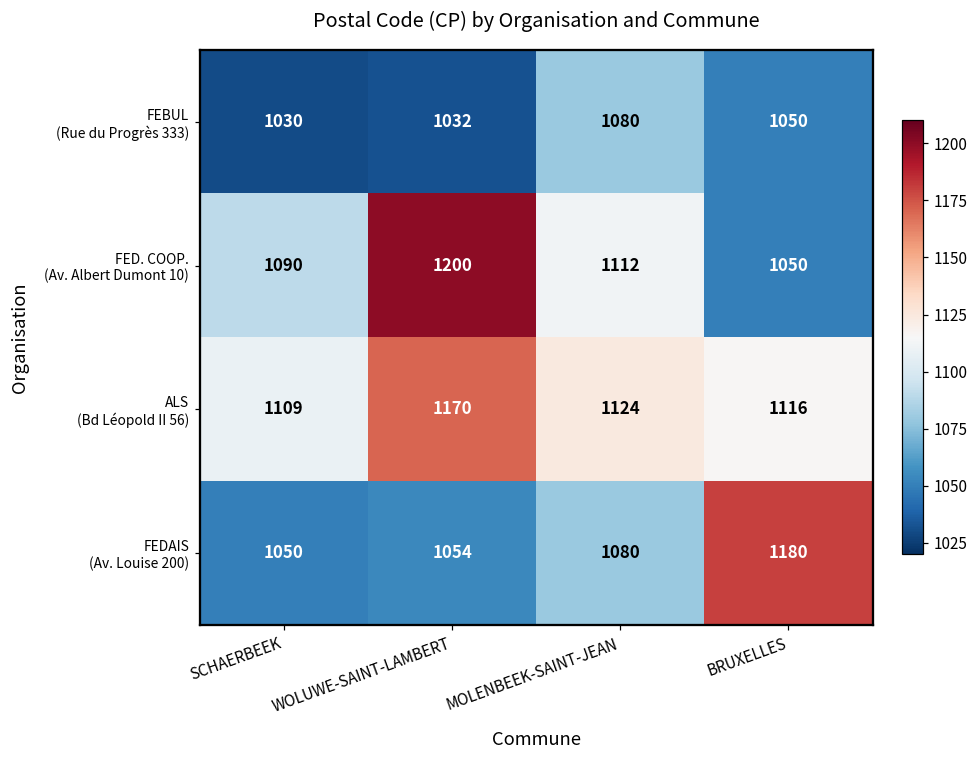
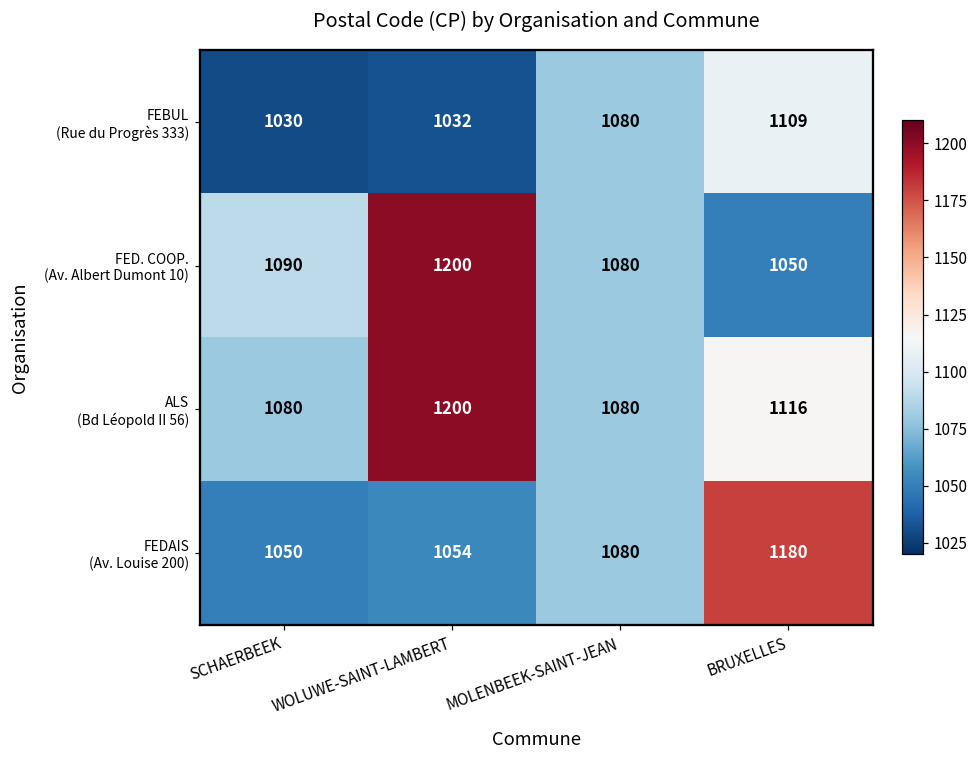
FEBUL (Rue du Progrès 333), BRUXELLES: 1050 -> 1109
FED. COOP. (Av. Albert Dumont 10), MOLENBEEK-SAINT-JEAN: 1112 -> 1080
ALS (Bd Léopold II 56), SCHAERBEEK: 1109 -> 1080
ALS (Bd Léopold II 56), WOLUWE-SAINT-LAMBERT: 1170 -> 1200
ALS (Bd Léopold II 56), MOLENBEEK-SAINT-JEAN: 1124 -> 1080
